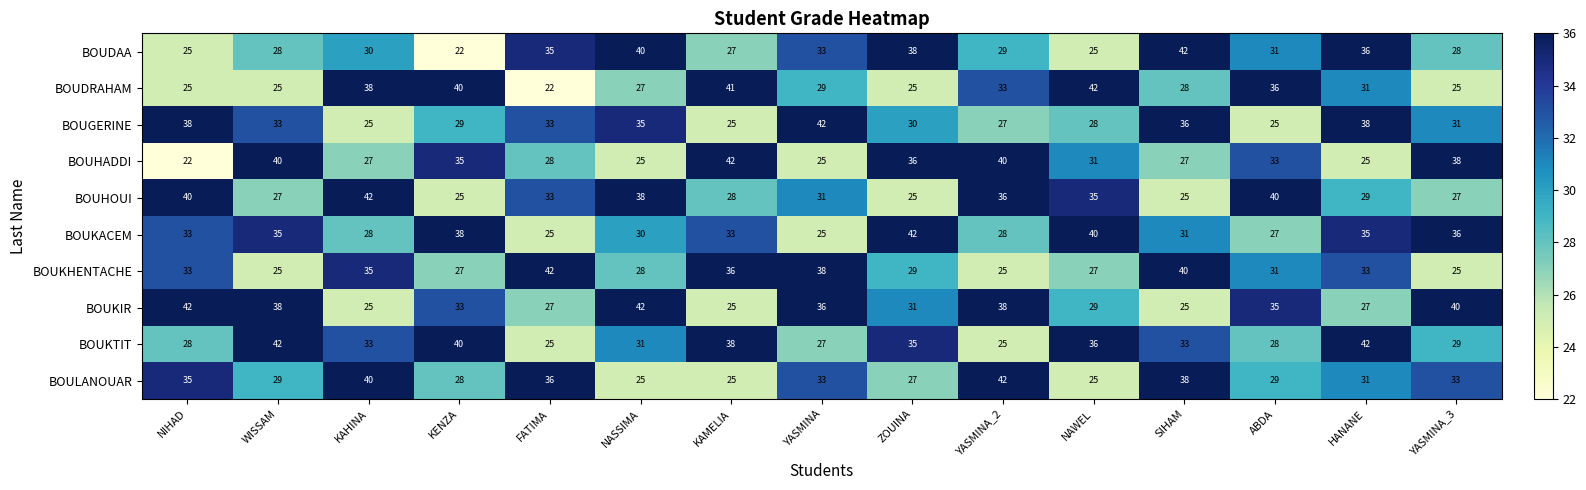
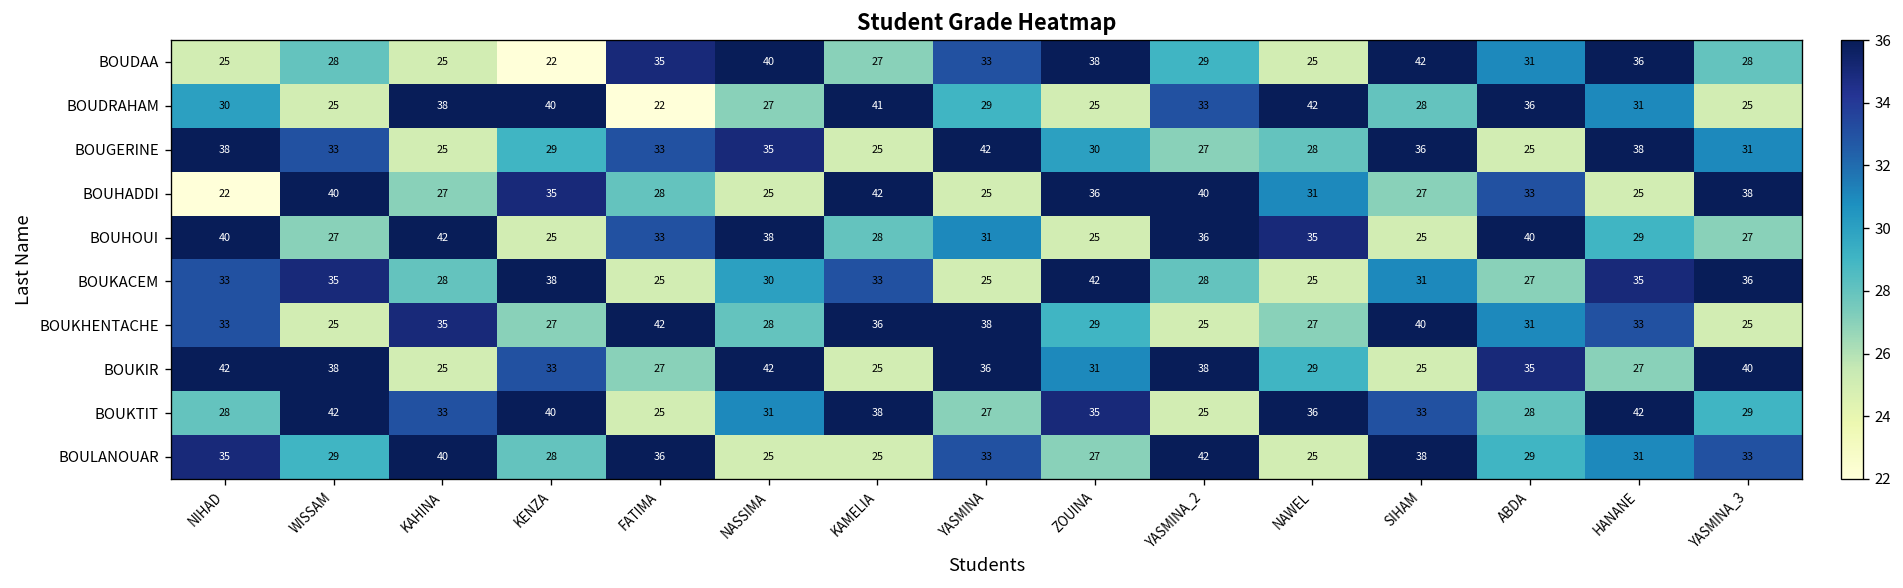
BOUDAA, KAHINA: 30 -> 25
BOUDRAHAM, NIHAD: 25 -> 30
BOUKACEM, NAWEL: 40 -> 25
